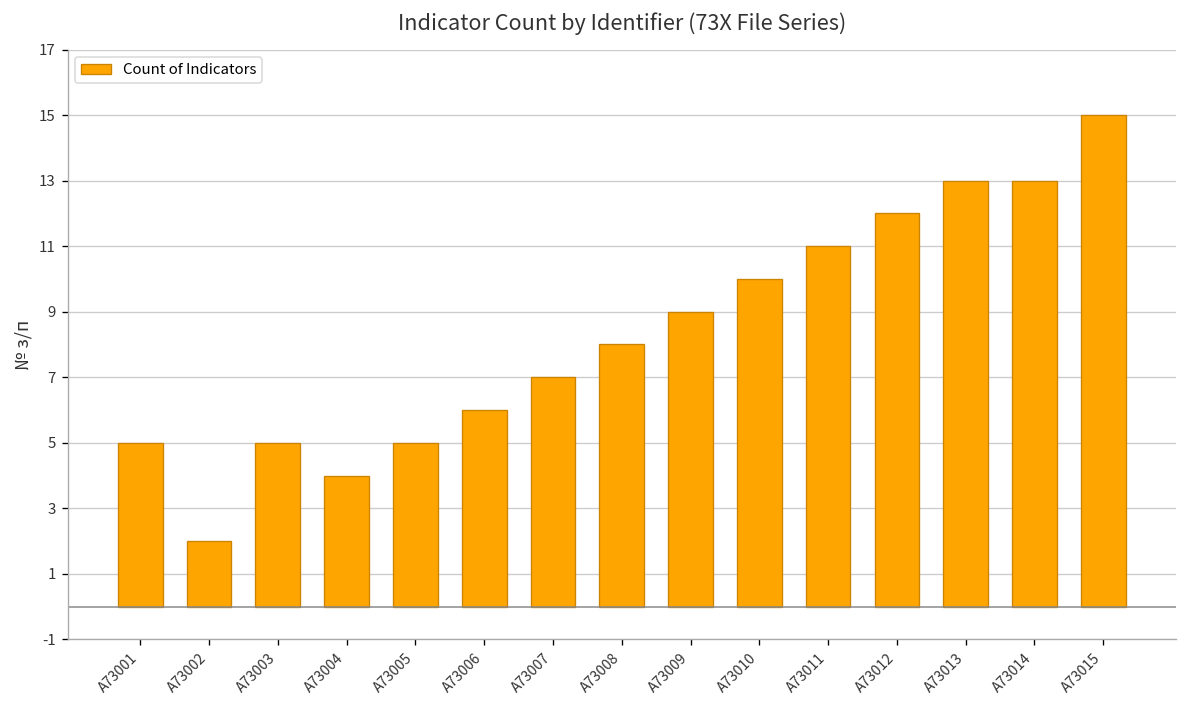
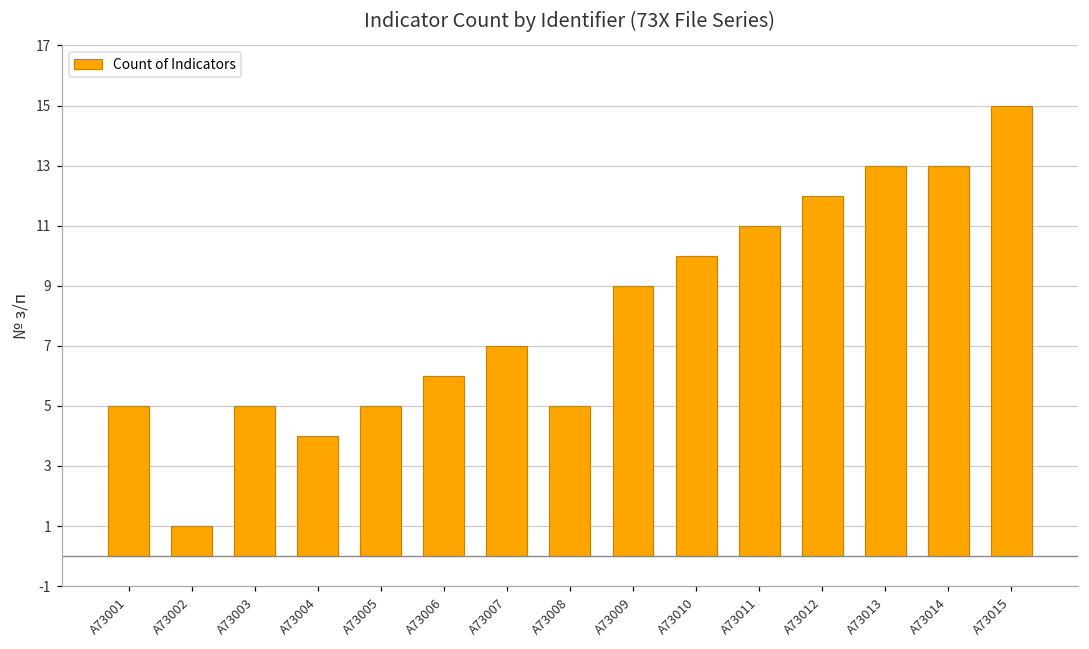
A73002: 2 -> 1
A73008: 8 -> 5
